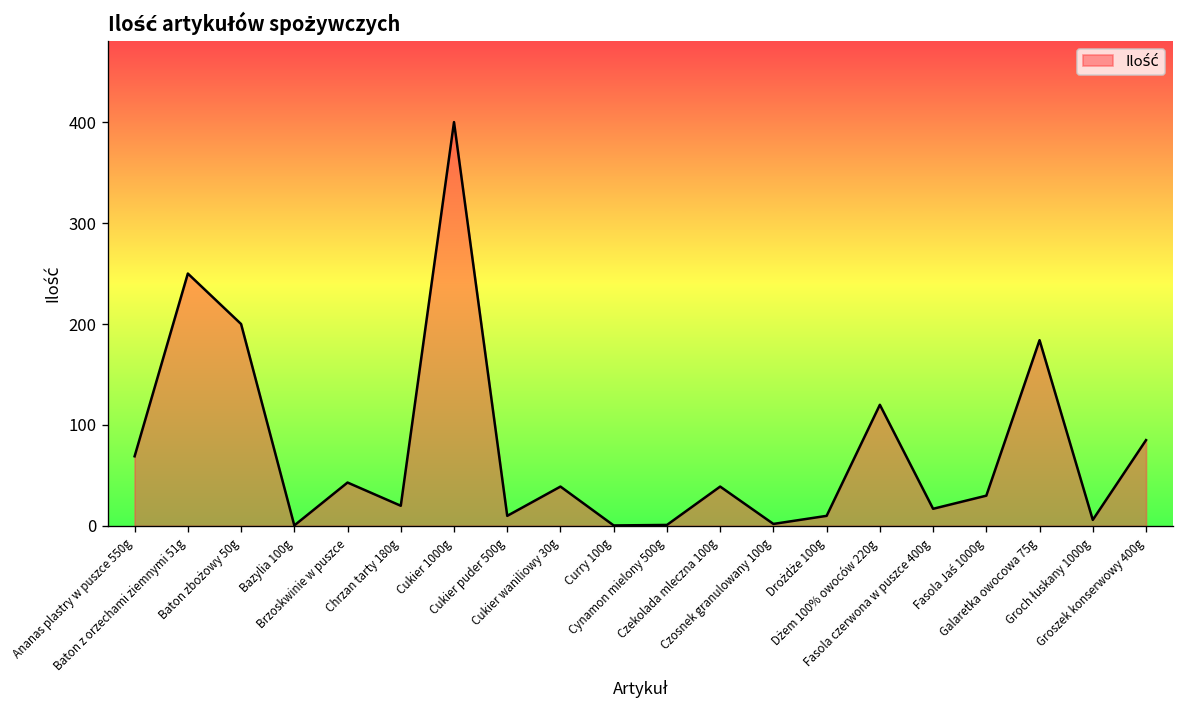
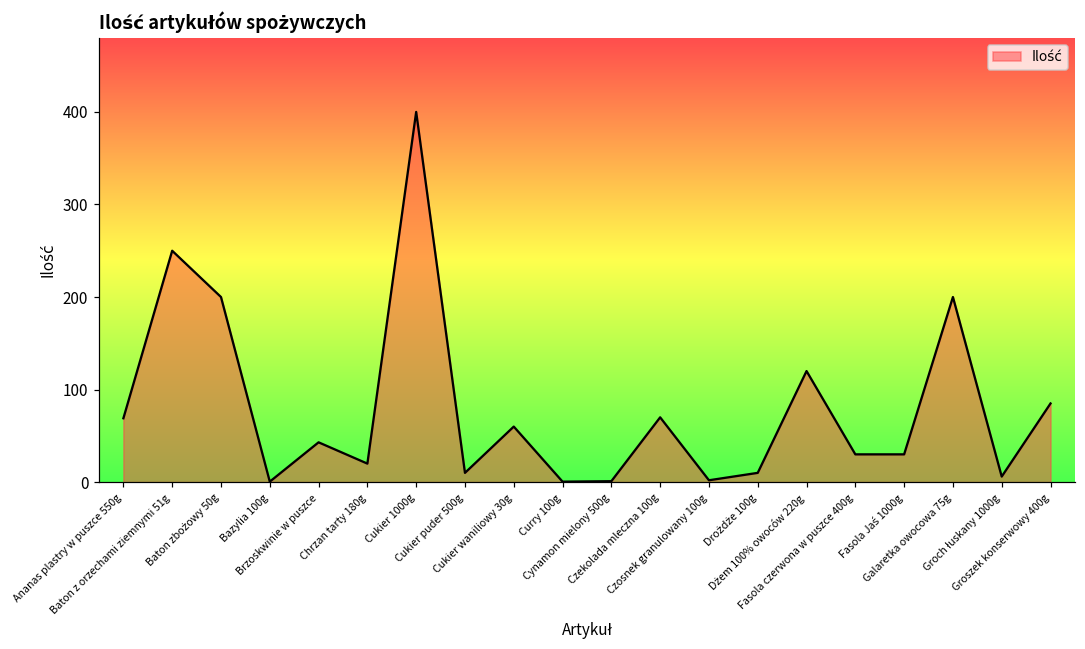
Cukier waniliowy 30g: 40 -> 60
Czekolada mleczna 100g: 40 -> 70
Fasola czerwona w puszce 400g: 20 -> 30
Galaretka owocowa 75g: 180 -> 200
